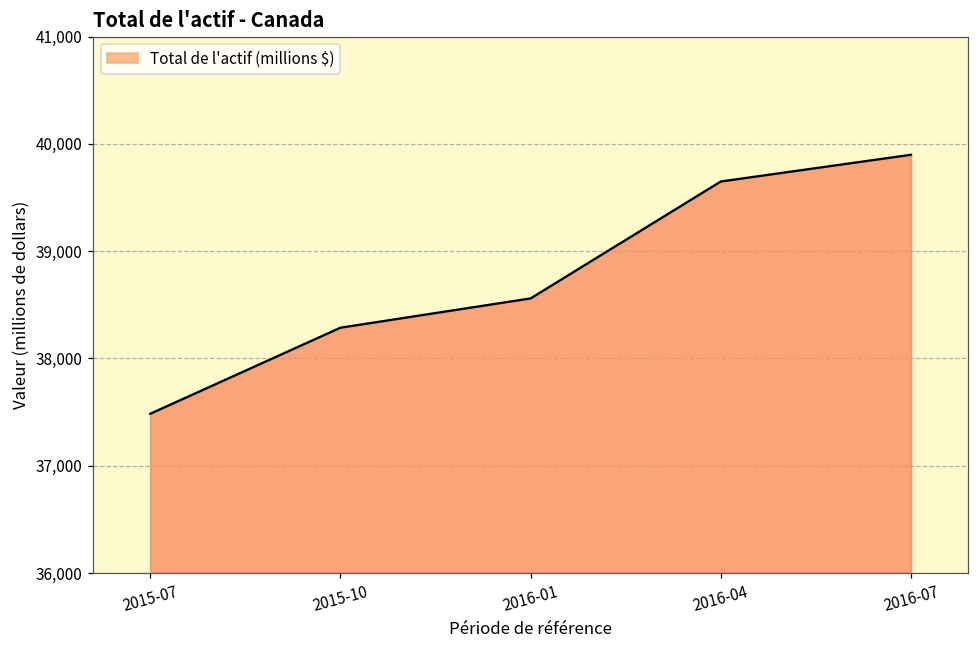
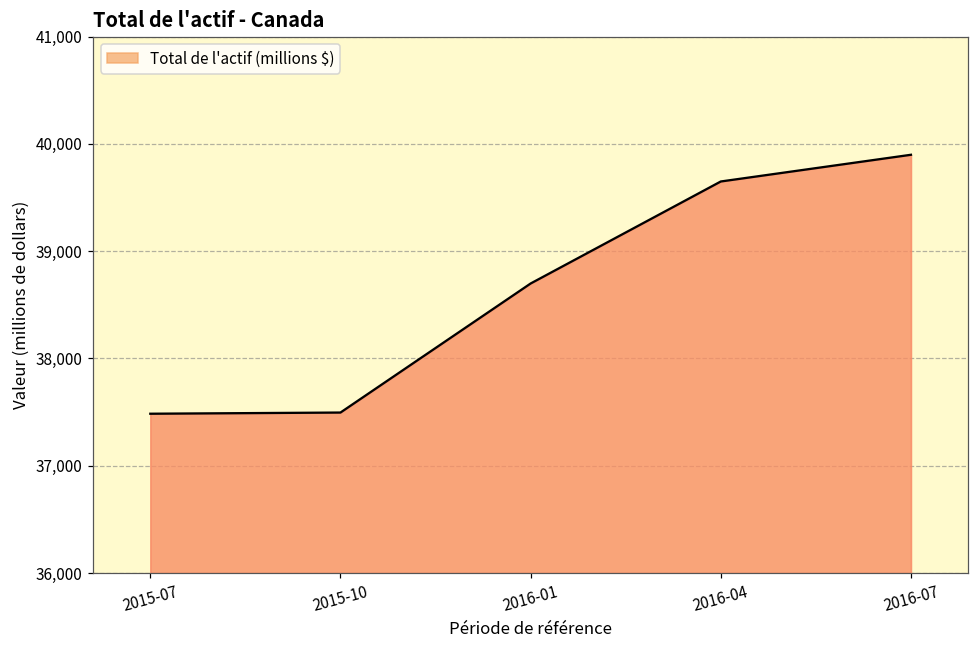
2015-10: 38,300 -> 37,500
2016-01: 38,600 -> 38,700
